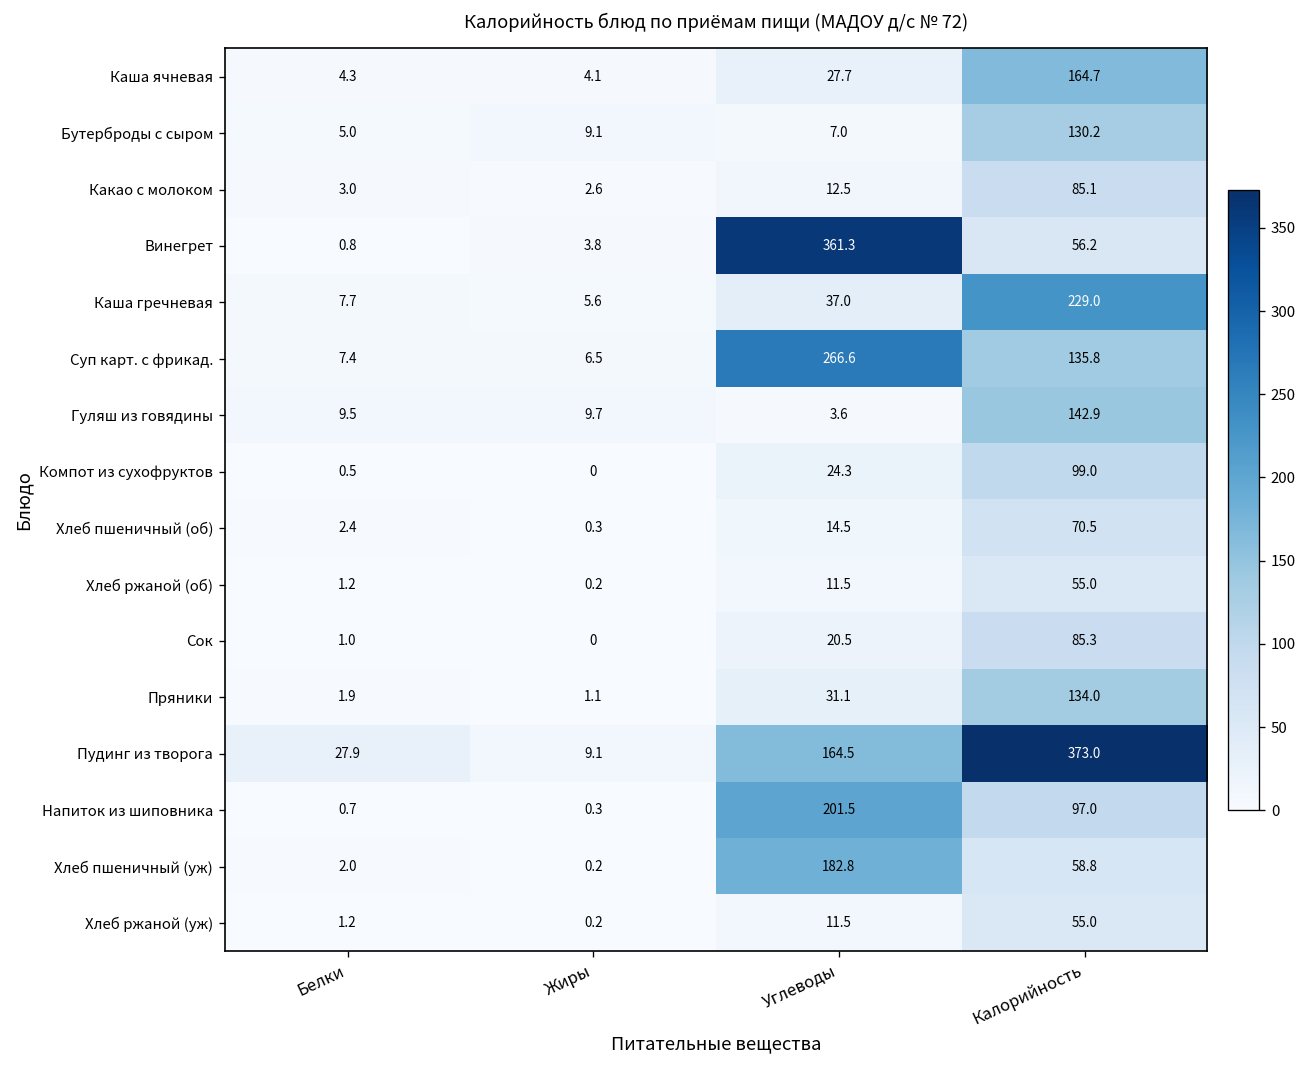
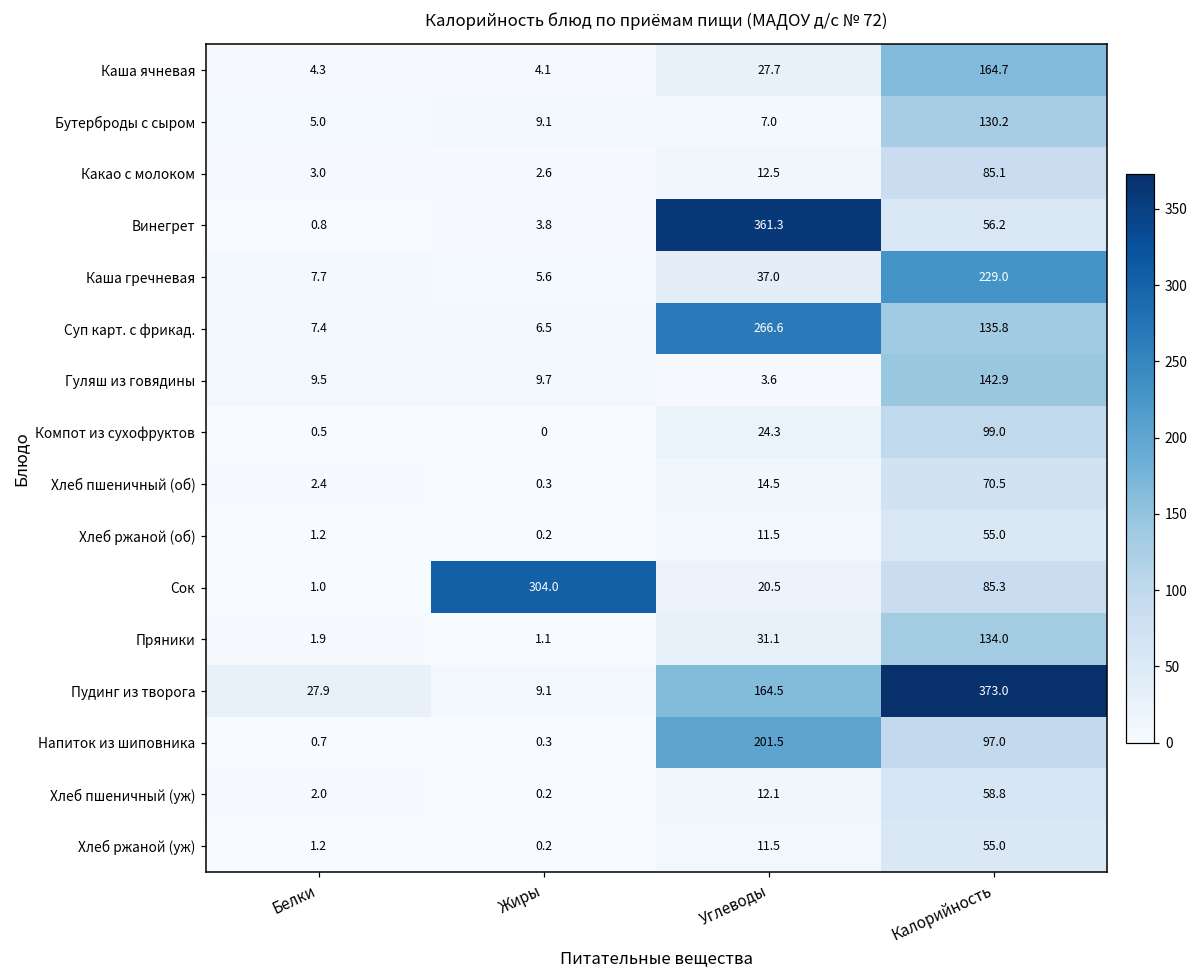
Сок, Жиры: 0 -> 304.0
Хлеб пшеничный (уж), Углеводы: 182.8 -> 12.1
